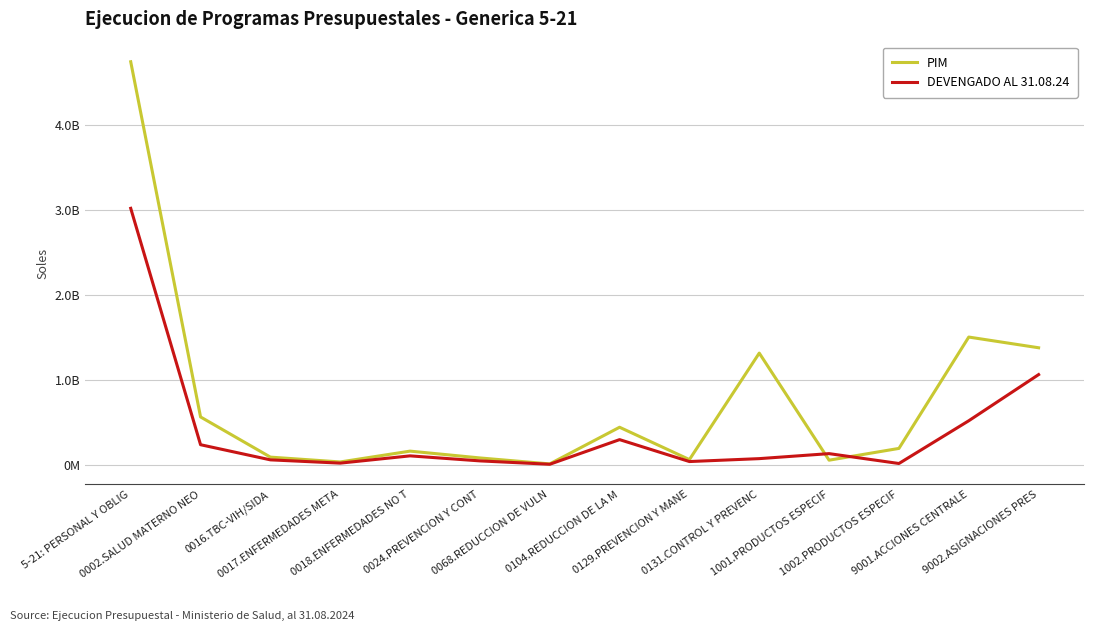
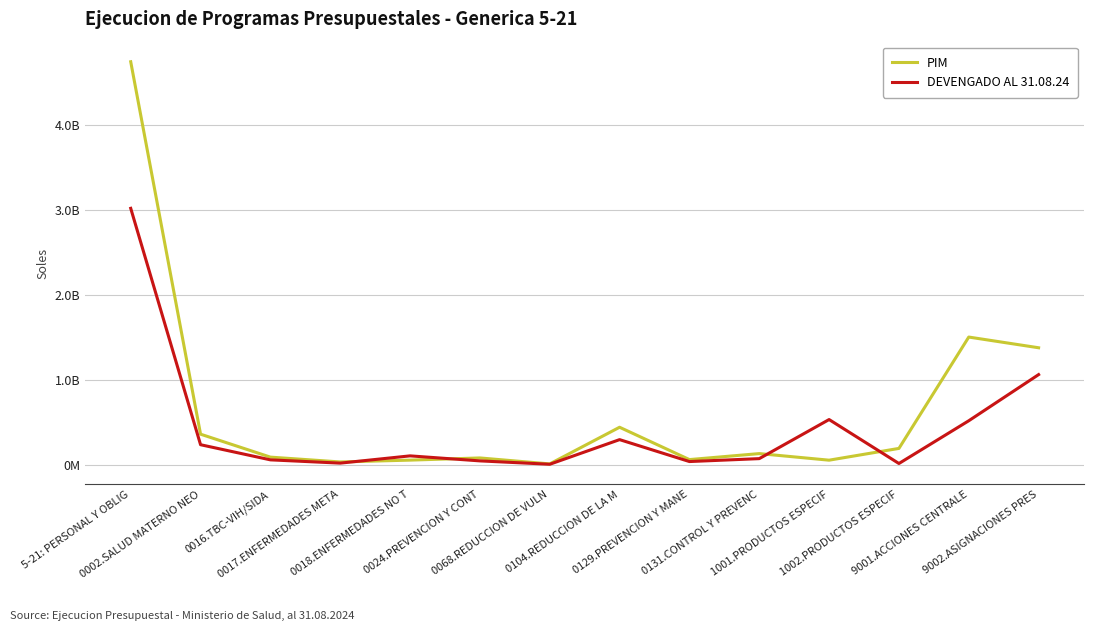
PIM, 0002.SALUD MATERNO NEO: 600000000 -> 400000000
PIM, 0018.ENFERMEDADES NO T: 200000000 -> 100000000
PIM, 0131.CONTROL Y PREVENC: 1300000000 -> 100000000
DEVENGADO AL 31.08.24, 1001.PRODUCTOS ESPECIF: 100000000 -> 500000000
